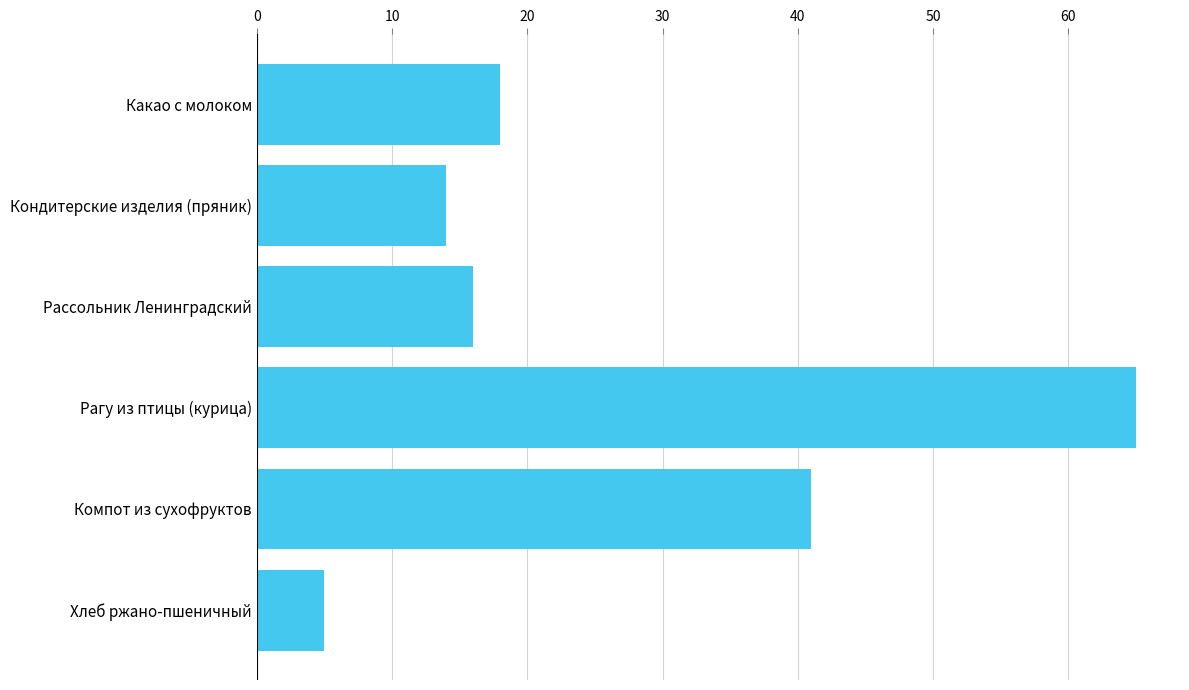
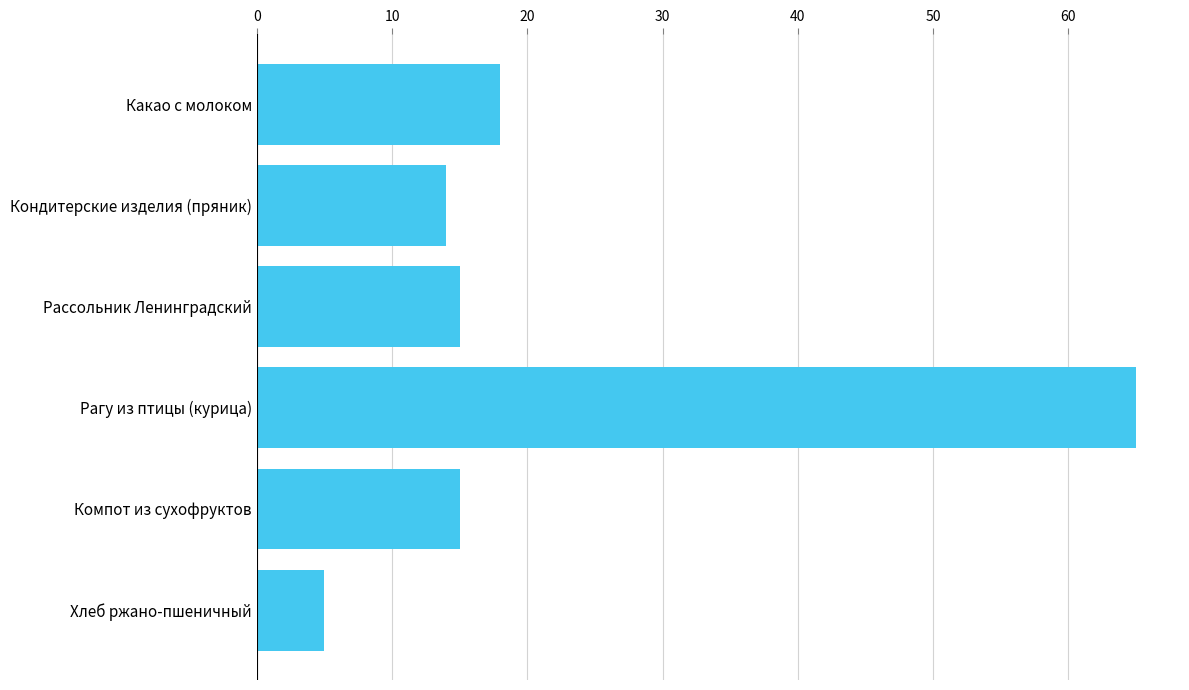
Рассольник Ленинградский: 16 -> 15
Компот из сухофруктов: 41 -> 15
